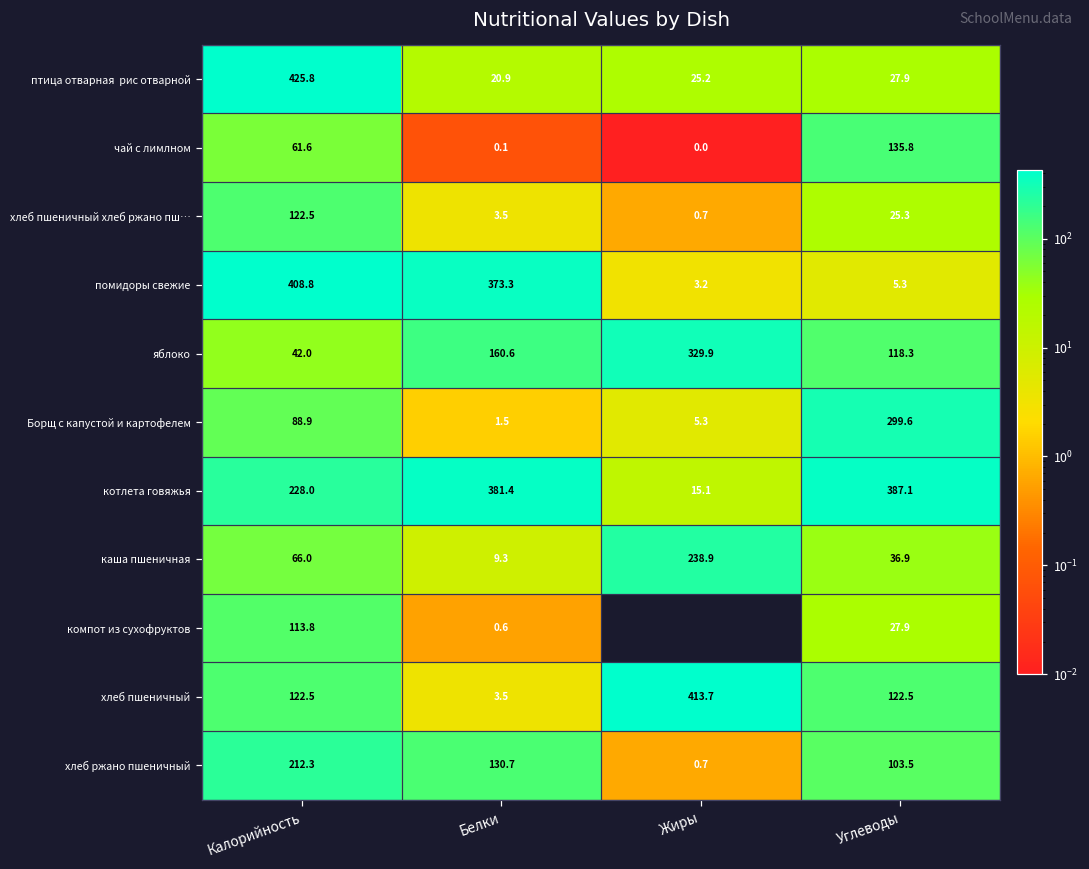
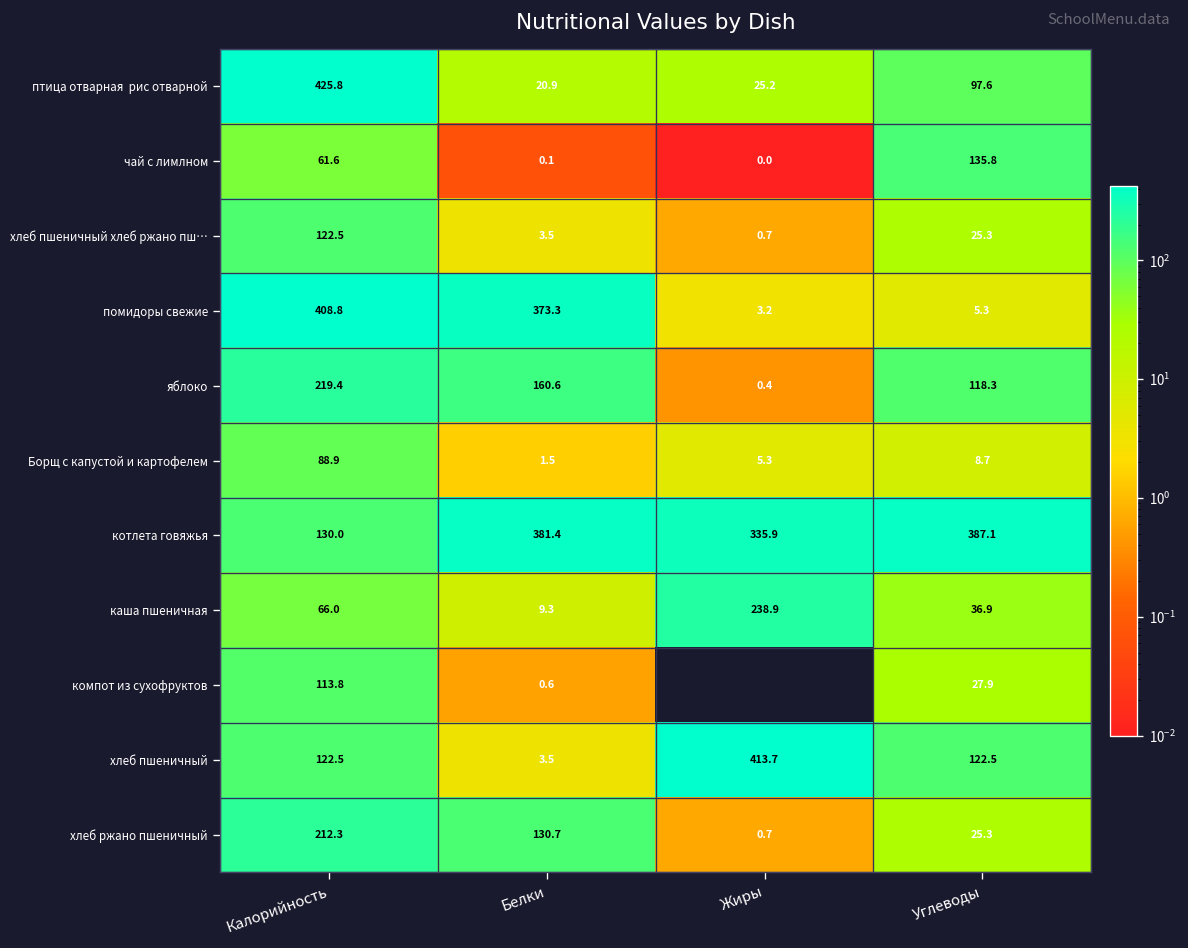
птица отварная рис отварной, Углеводы: 27.9 -> 97.6
яблоко, Калорийность: 42.0 -> 219.4
яблоко, Жиры: 329.9 -> 0.4
Борщ с капустой и картофелем, Углеводы: 299.6 -> 8.7
котлета говяжья, Калорийность: 228.0 -> 130.0
котлета говяжья, Жиры: 15.1 -> 335.9
хлеб ржано пшеничный, Углеводы: 103.5 -> 25.3
